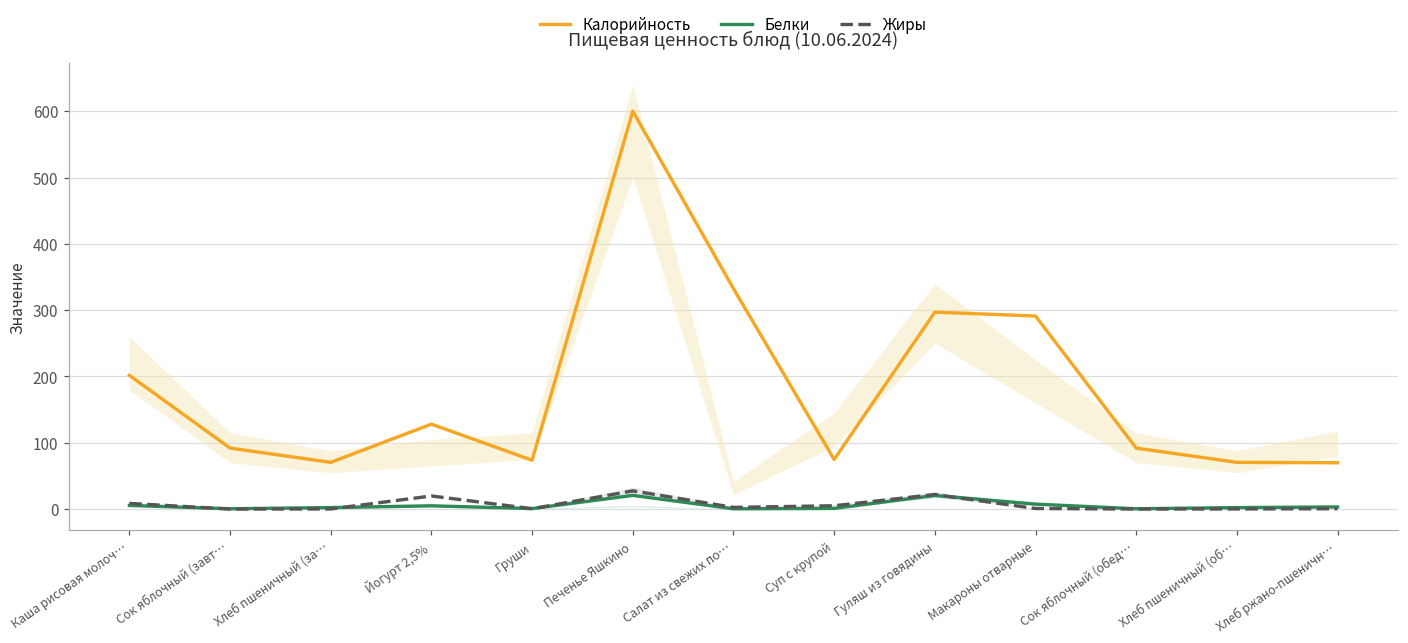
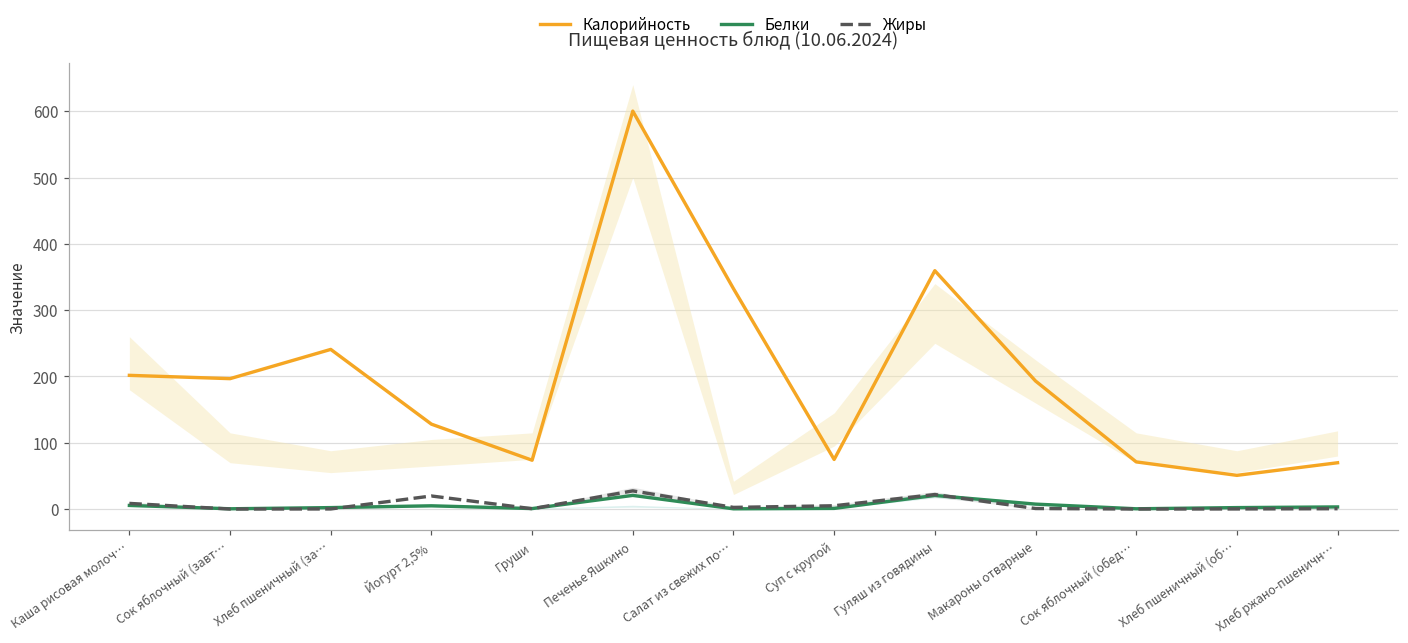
Калорийность, Сок яблочный (завт…: 90 -> 200
Калорийность, Хлеб пшеничный (за…: 70 -> 240
Калорийность, Гуляш из говядины: 300 -> 360
Калорийность, Макароны отварные: 290 -> 190
Калорийность, Сок яблочный (обед…: 90 -> 70
Калорийность, Хлеб пшеничный (об…: 70 -> 50
